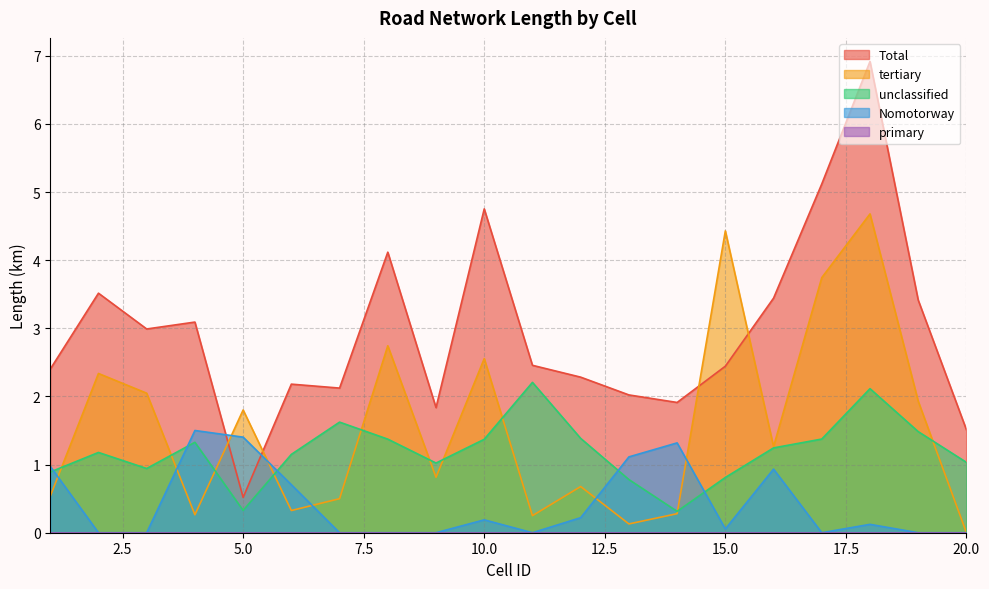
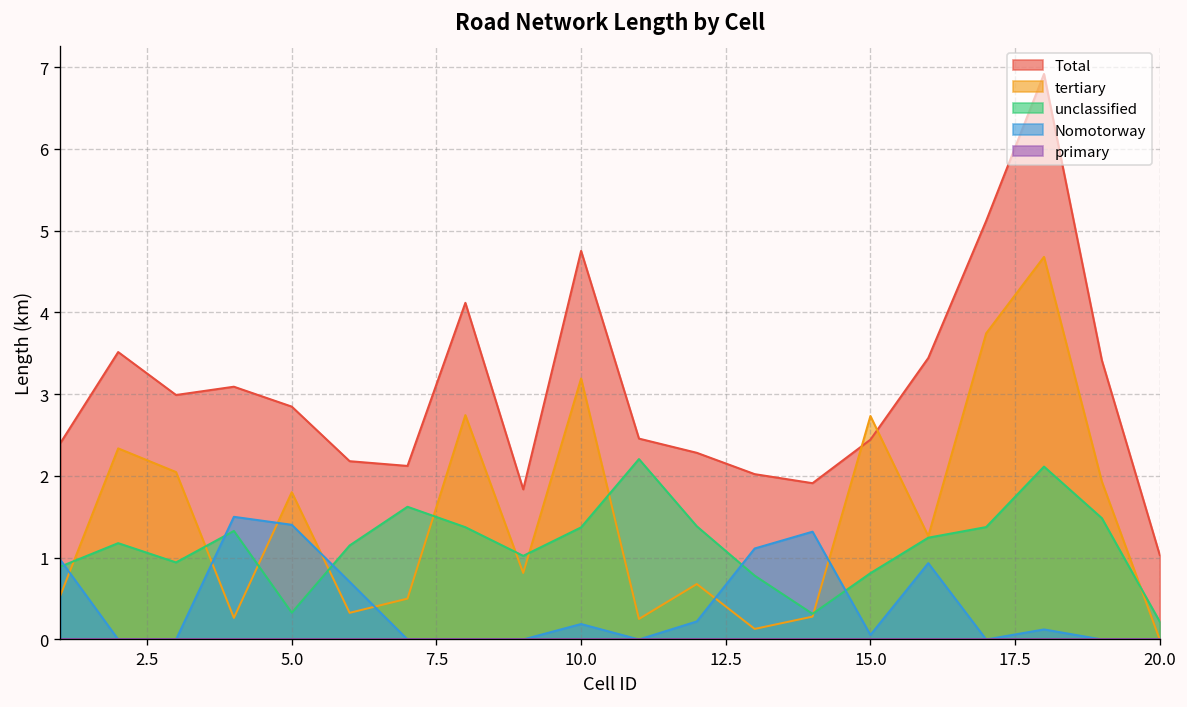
Total, 5.0: 0.5 -> 2.8
tertiary, 10.0: 2.6 -> 3.2
tertiary, 15.0: 4.4 -> 2.7
Total, 20.0: 1.5 -> 1.0
unclassified, 20.0: 1.0 -> 0.2
